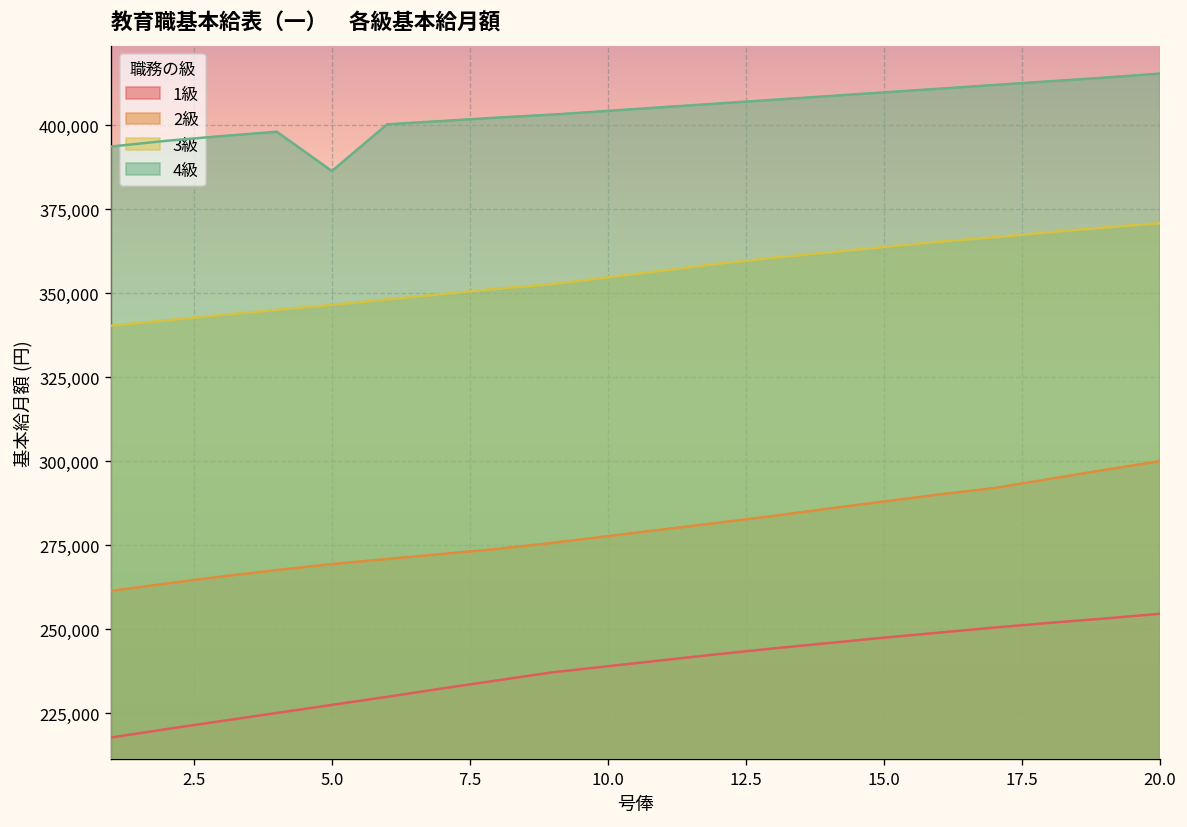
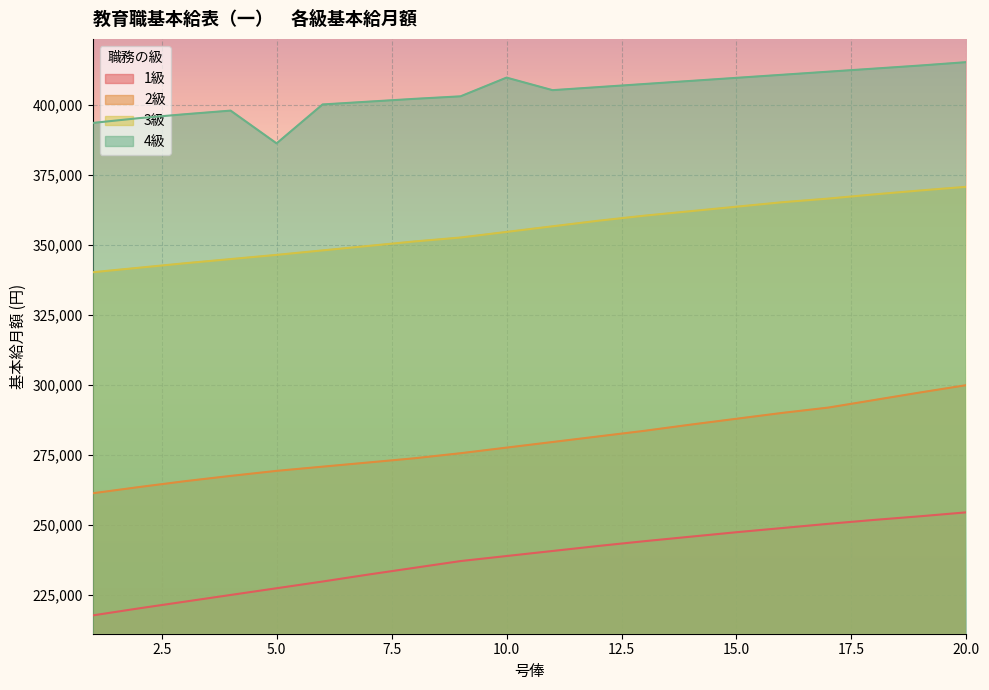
4級, 10.0: 404,000 -> 410,000
